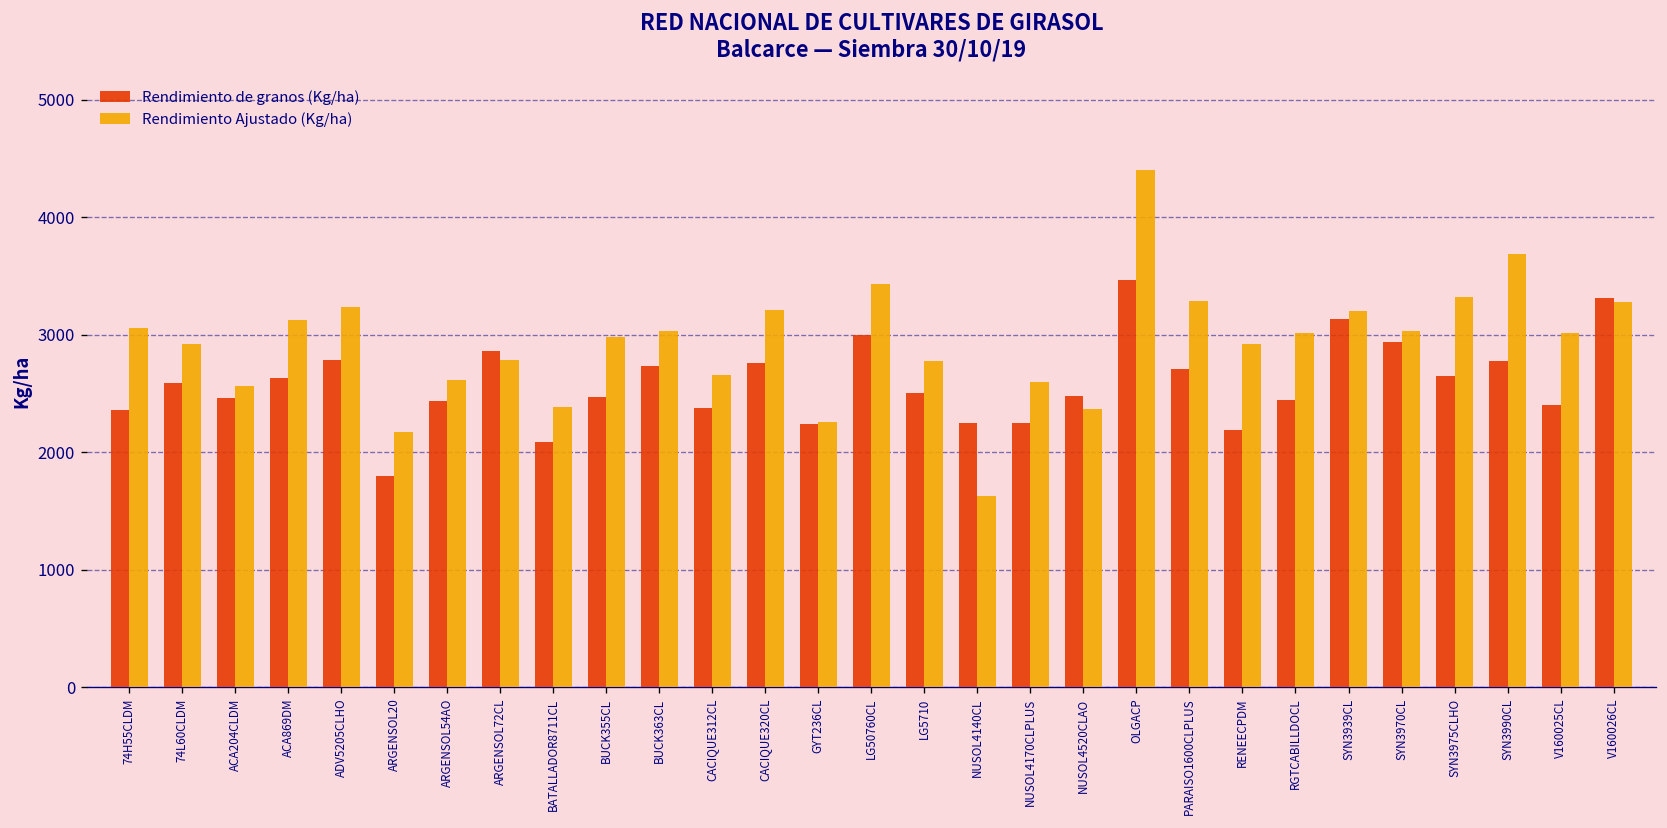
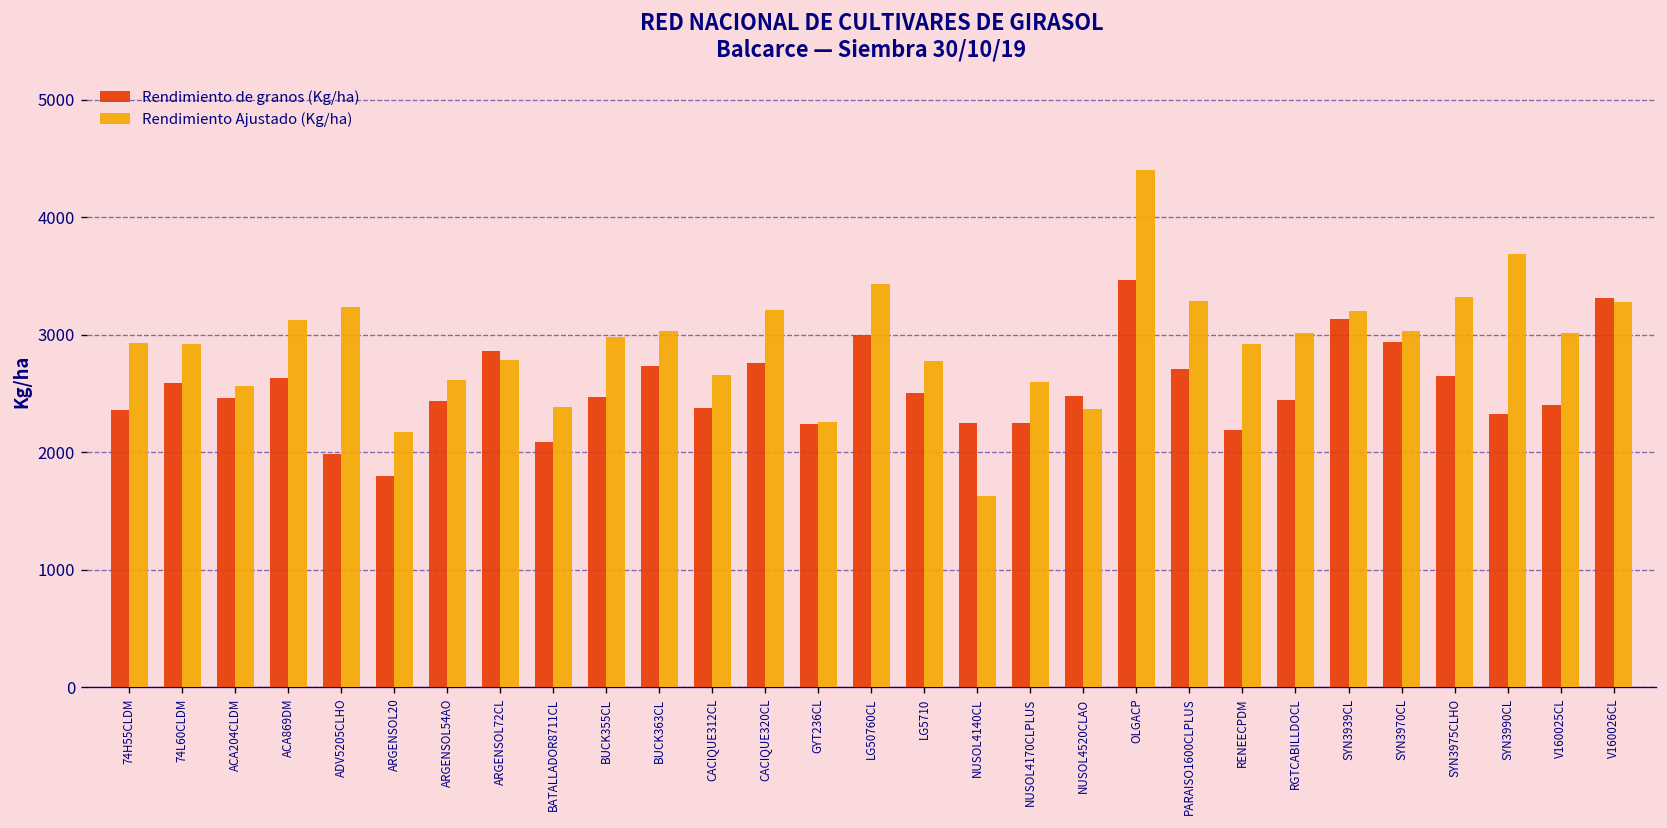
Rendimiento Ajustado (Kg/ha), 74H55CLDM: 3100 -> 2900
Rendimiento de granos (Kg/ha), ADV5205CLHO: 2800 -> 2000
Rendimiento de granos (Kg/ha), SYN3990CL: 2800 -> 2300
